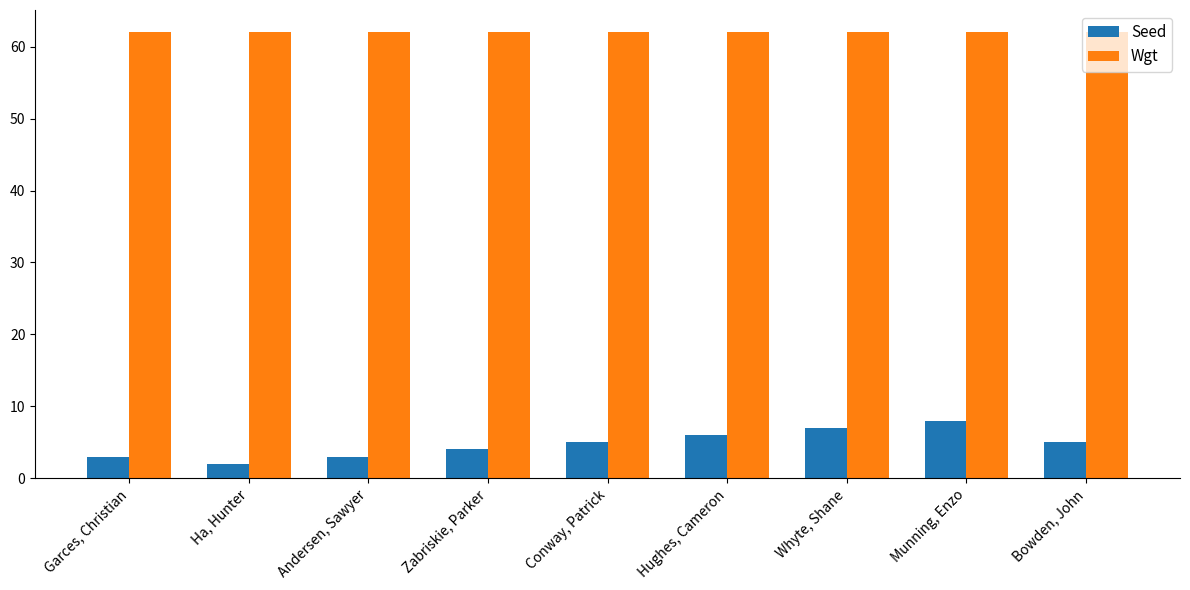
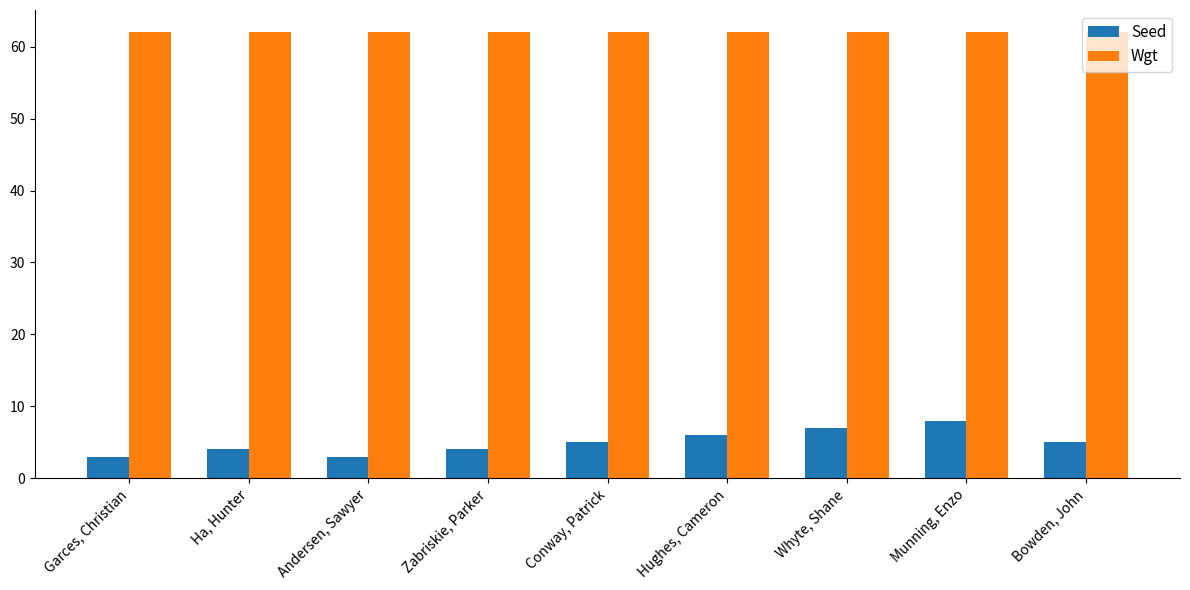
Seed, Ha, Hunter: 2 -> 4
